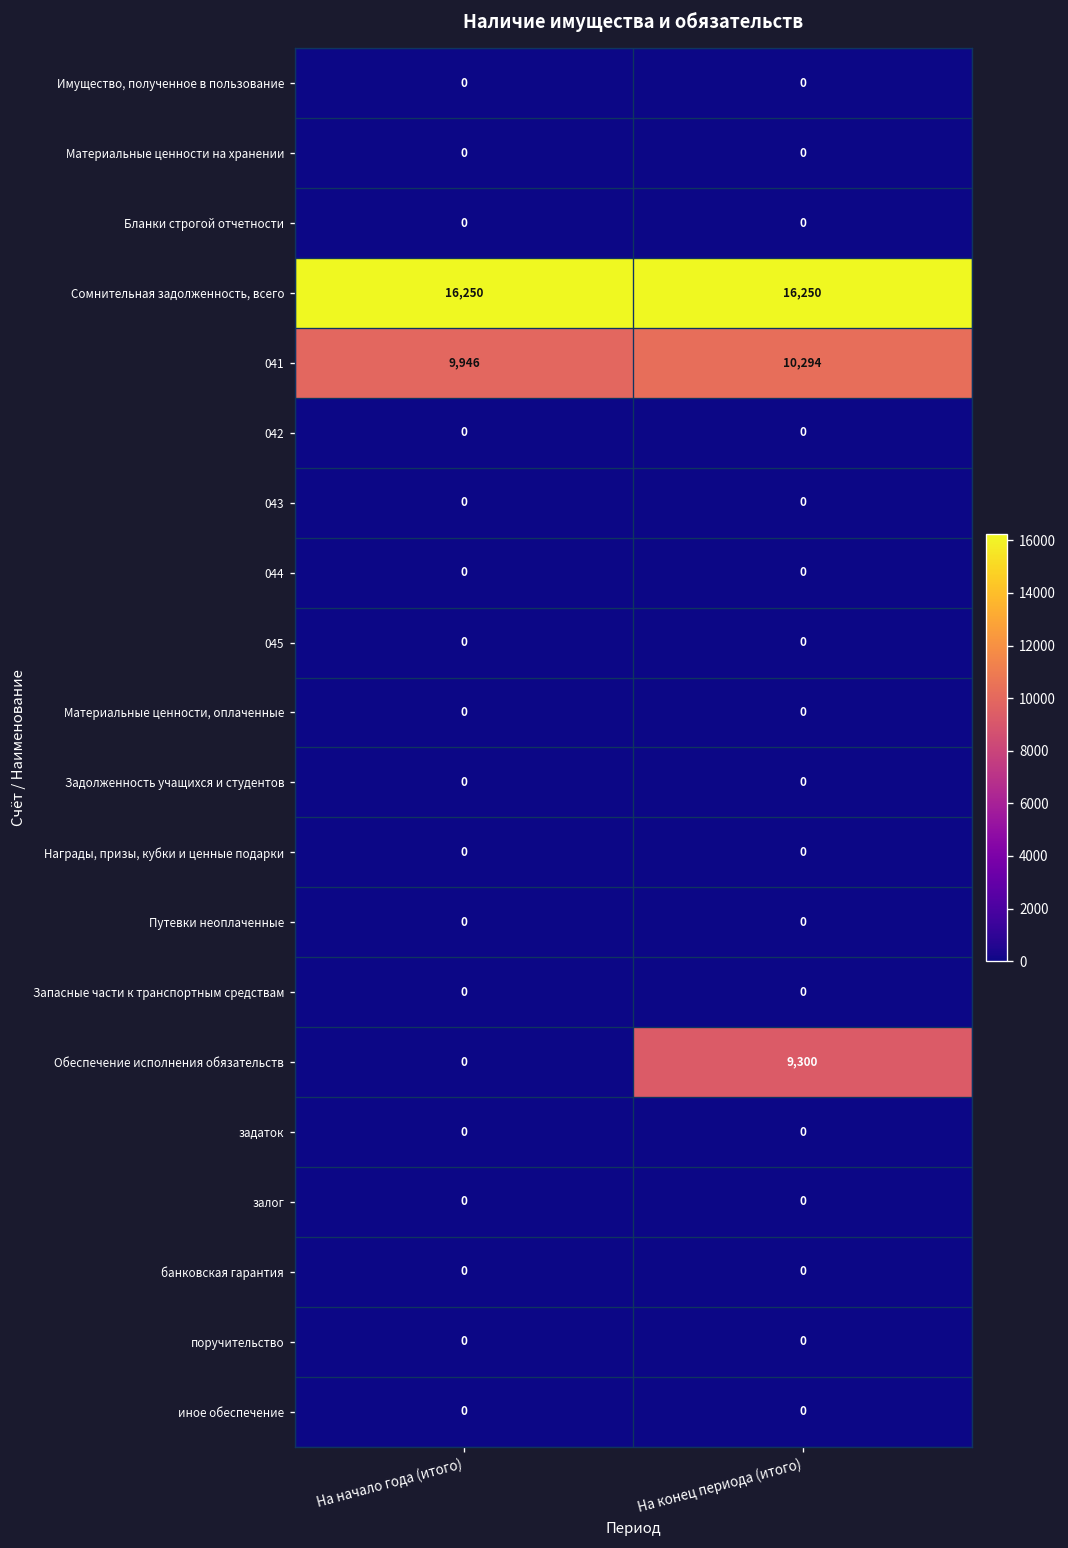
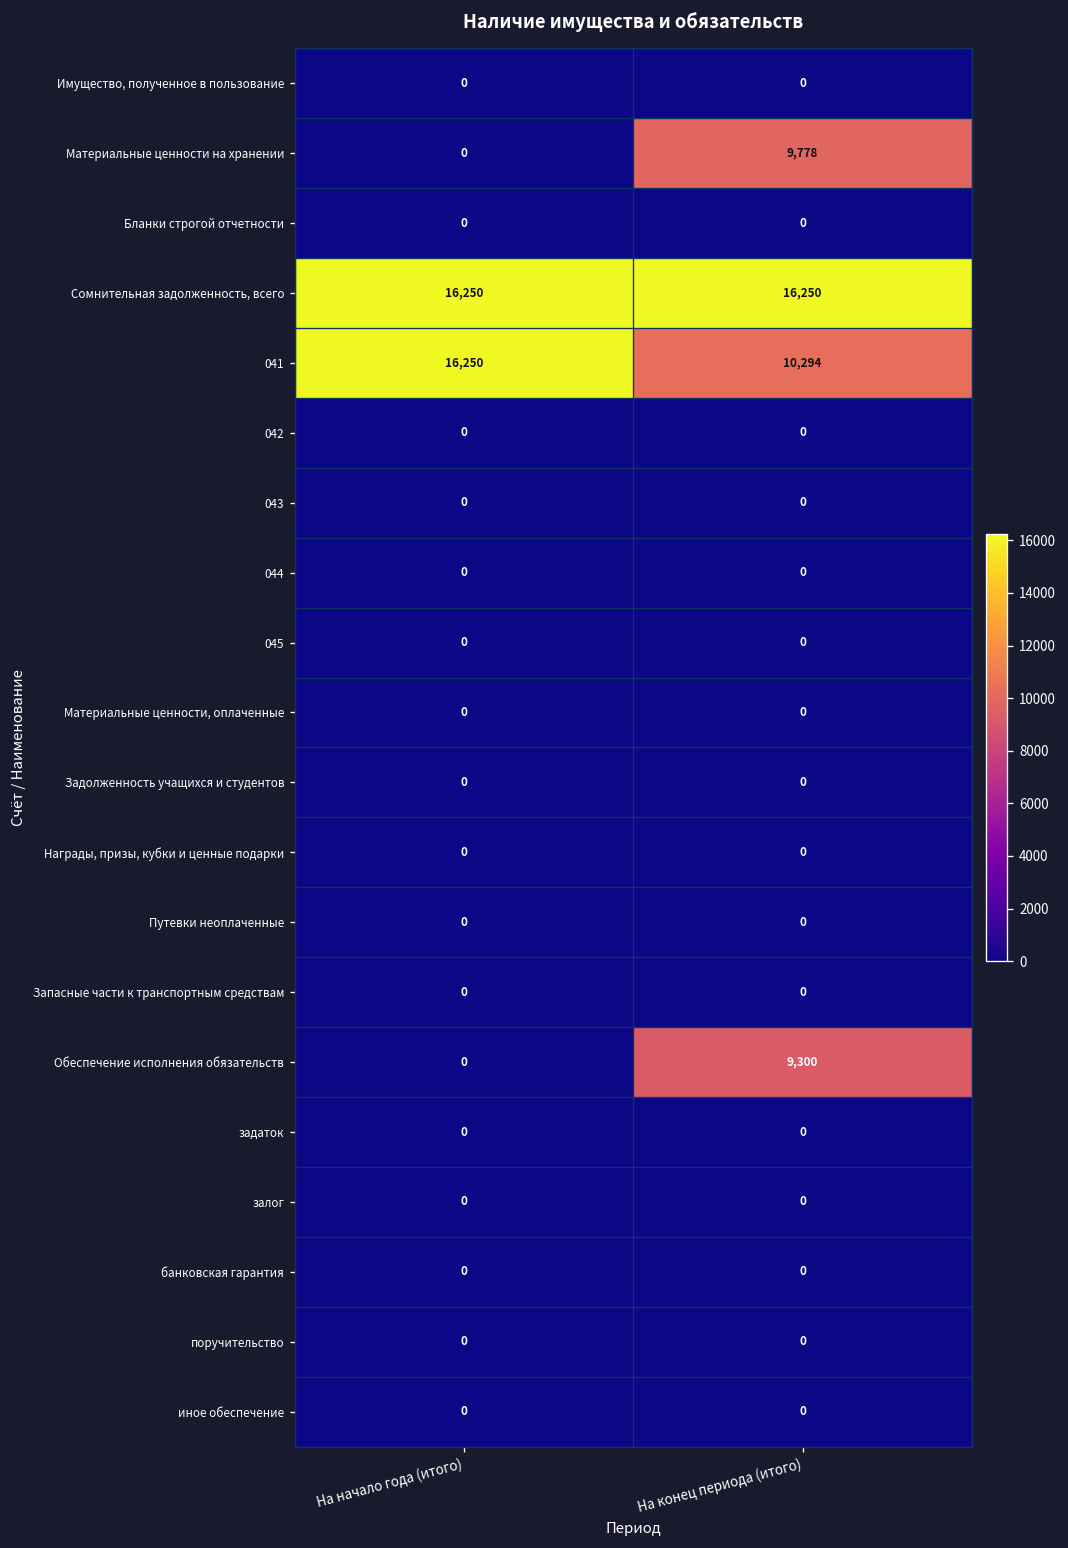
Материальные ценности на хранении, На конец периода (итого): 0 -> 9,778
041, На начало года (итого): 9,946 -> 16,250
